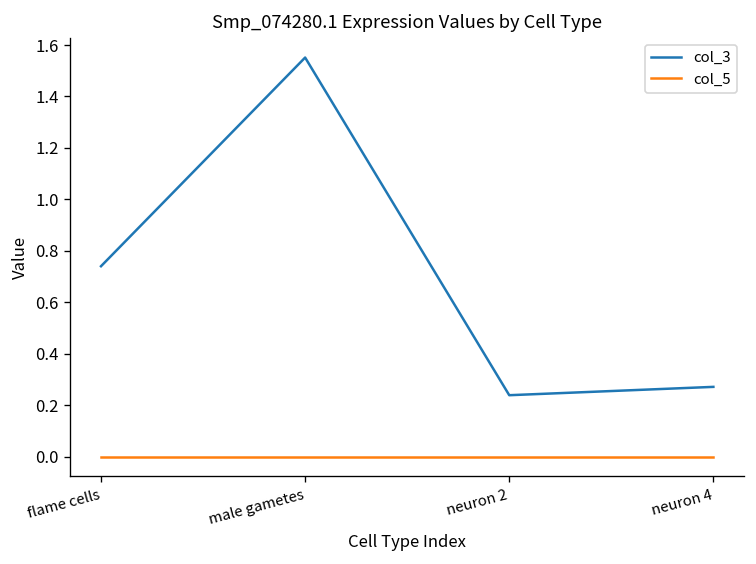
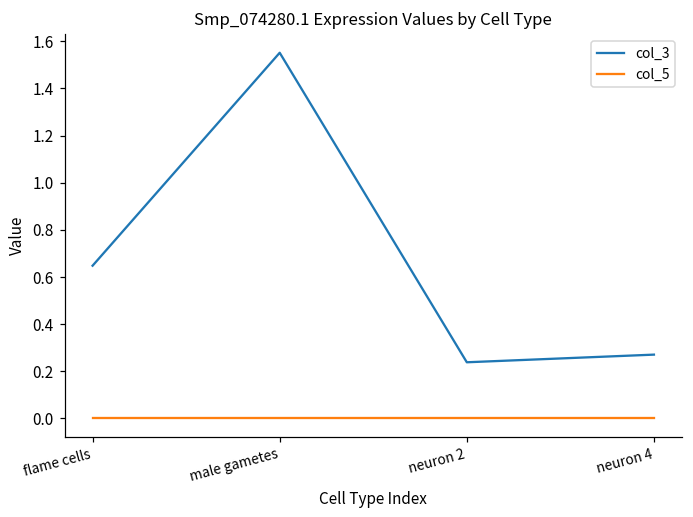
col_3, flame cells: 0.74 -> 0.65
